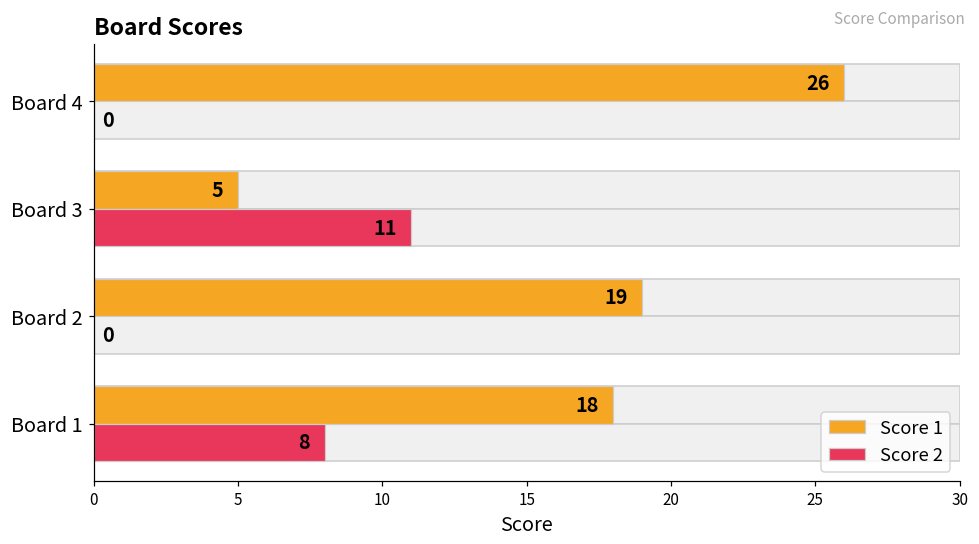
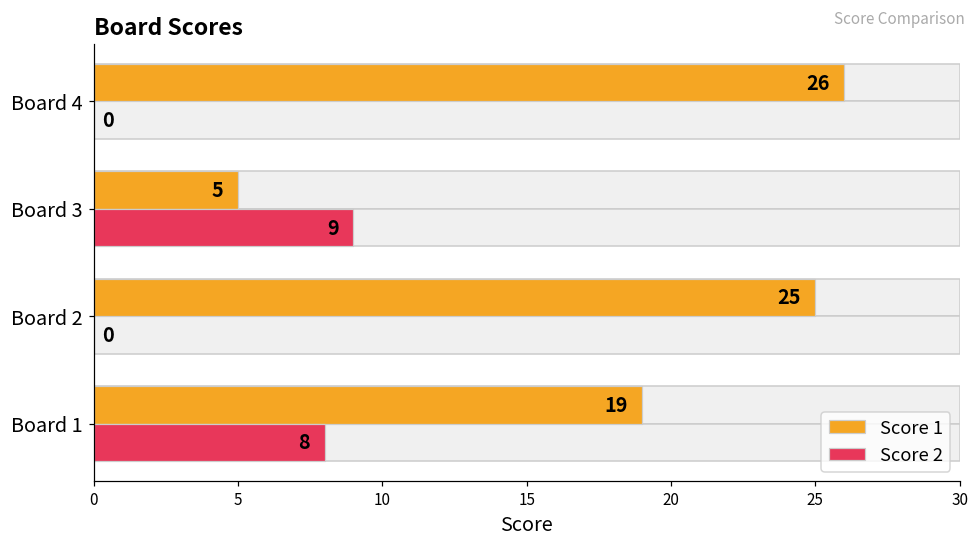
Score 2, Board 3: 11 -> 9
Score 1, Board 2: 19 -> 25
Score 1, Board 1: 18 -> 19
